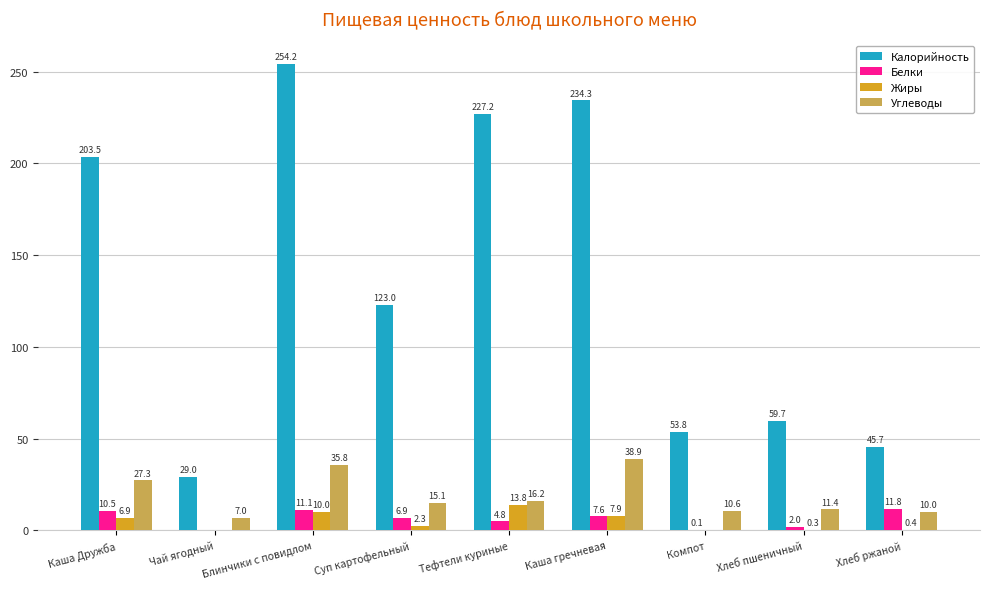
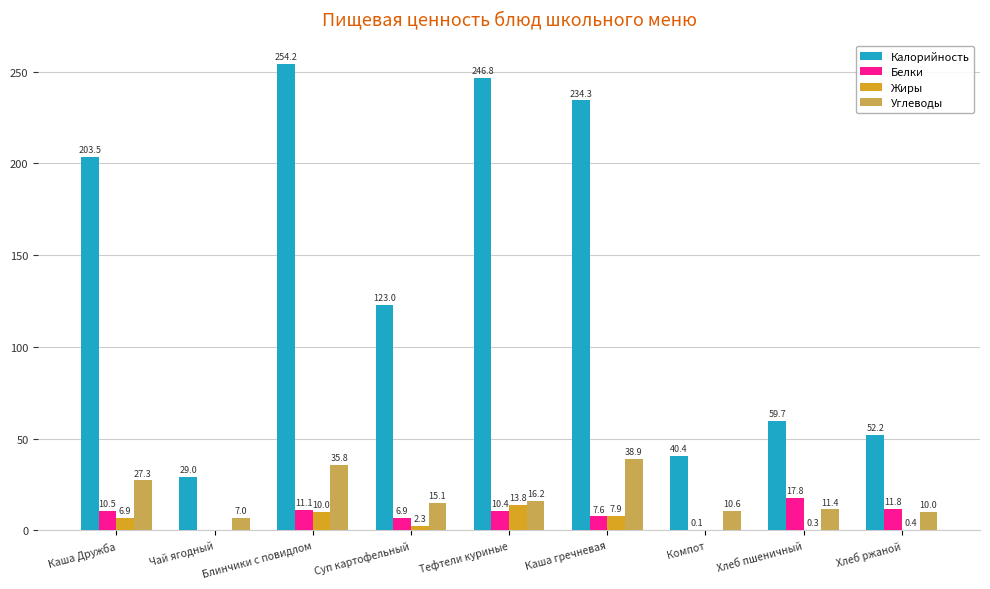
Калорийность, Тефтели куриные: 227.2 -> 246.8
Белки, Тефтели куриные: 4.8 -> 10.4
Калорийность, Компот: 53.8 -> 40.4
Белки, Хлеб пшеничный: 2.0 -> 17.8
Калорийность, Хлеб ржаной: 45.7 -> 52.2
